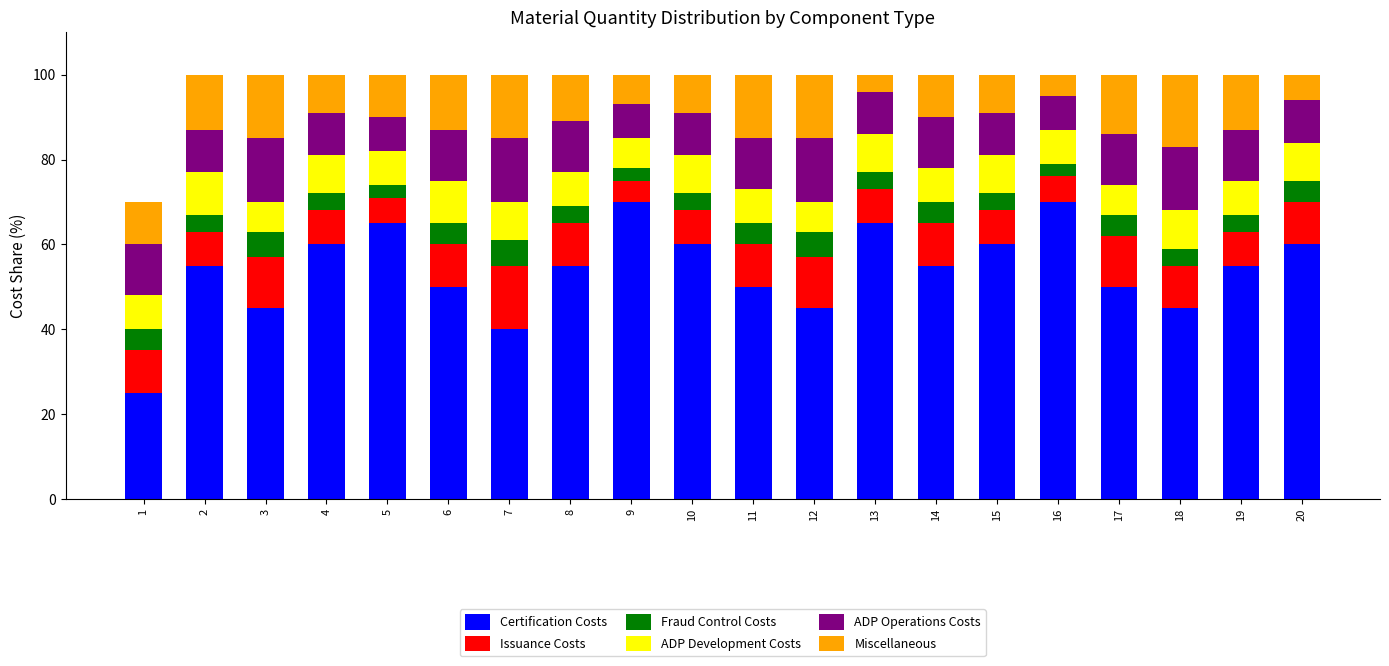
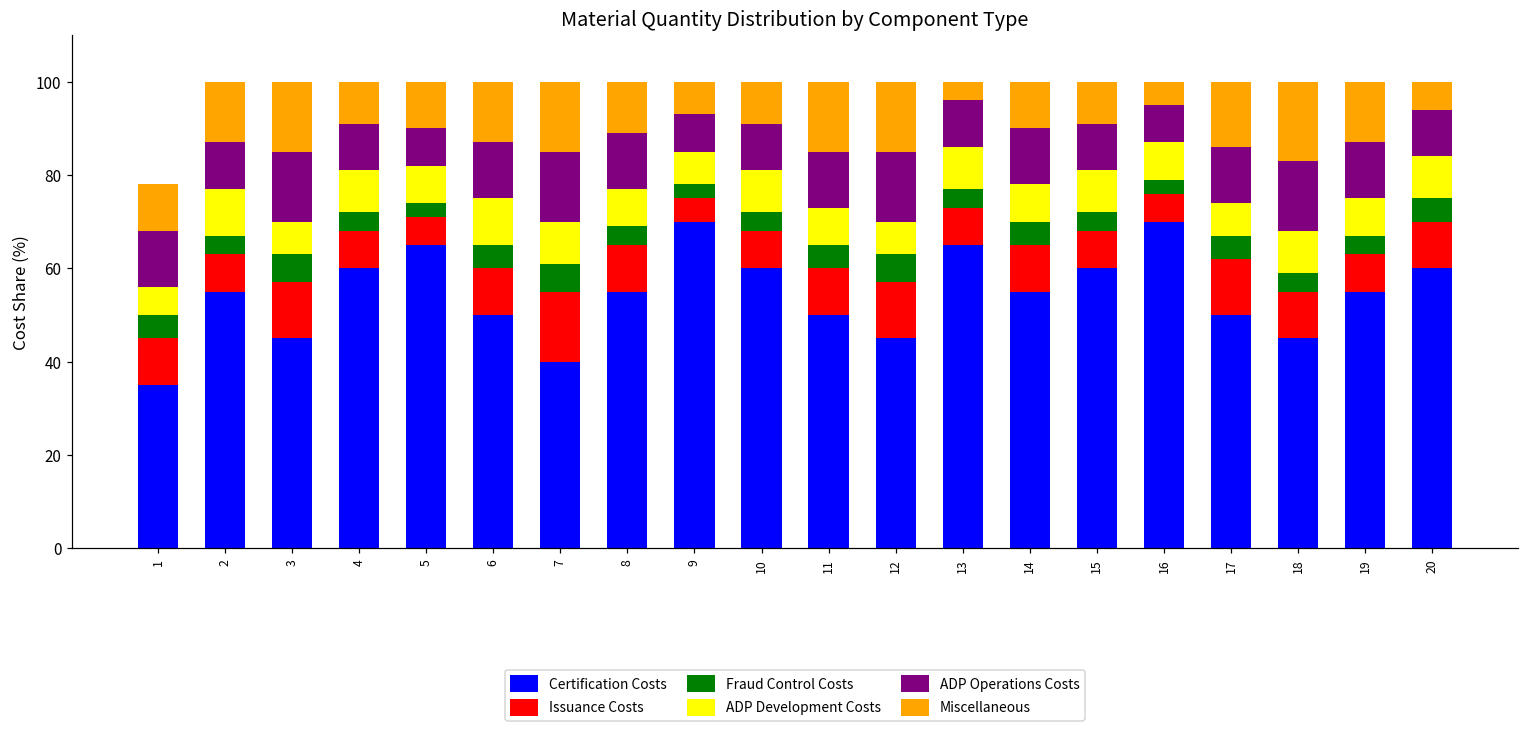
Certification Costs, 1: 25 -> 35
ADP Development Costs, 1: 8 -> 6
